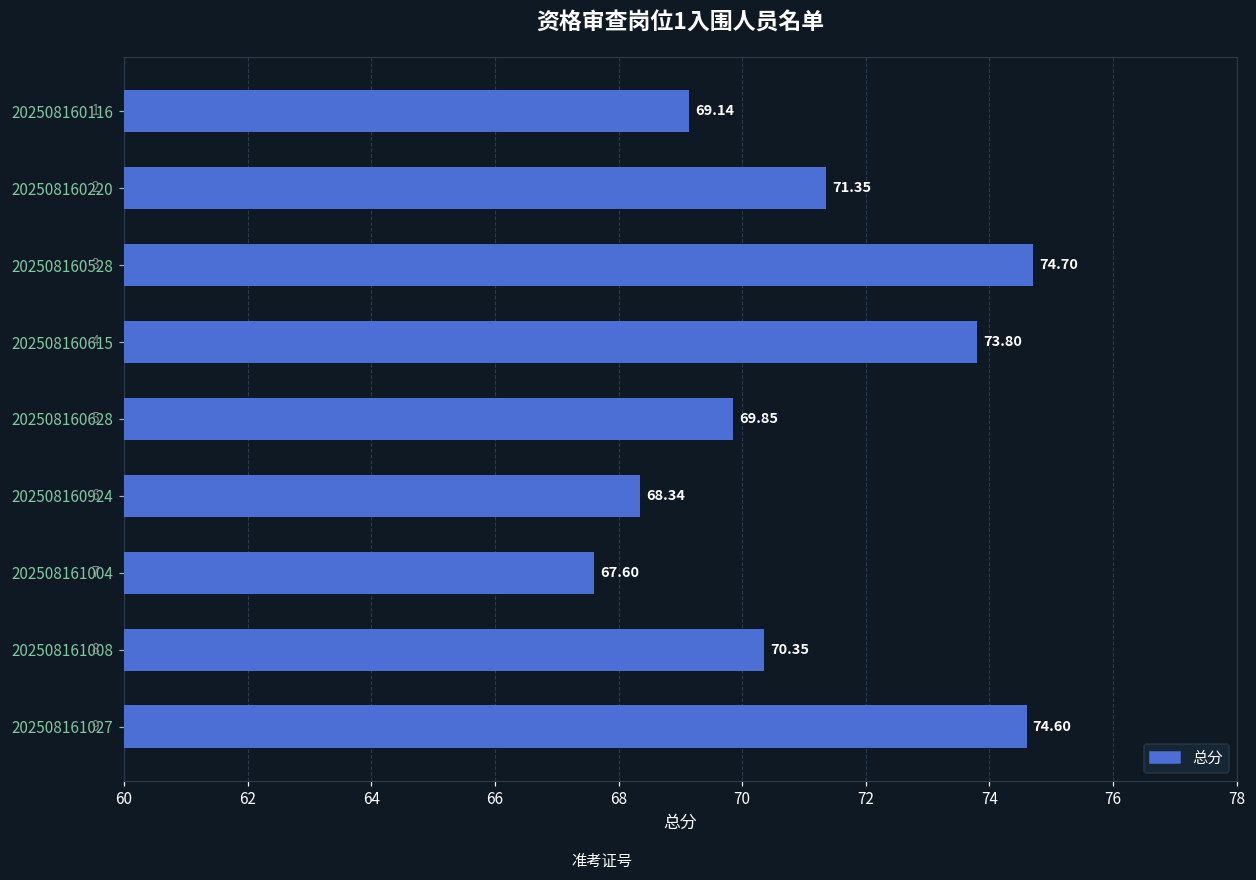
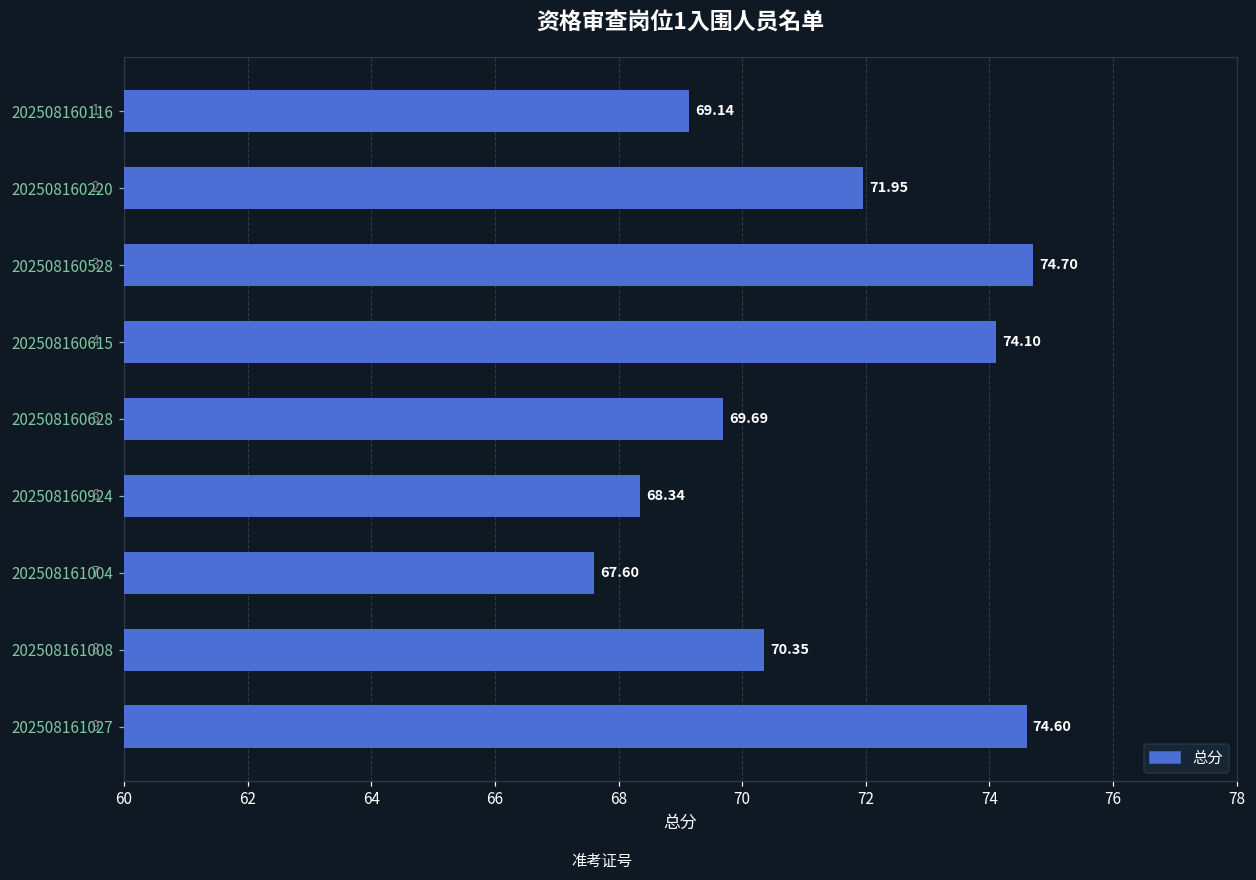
202508160220: 71.35 -> 71.95
202508160615: 73.80 -> 74.10
202508160628: 69.85 -> 69.69
